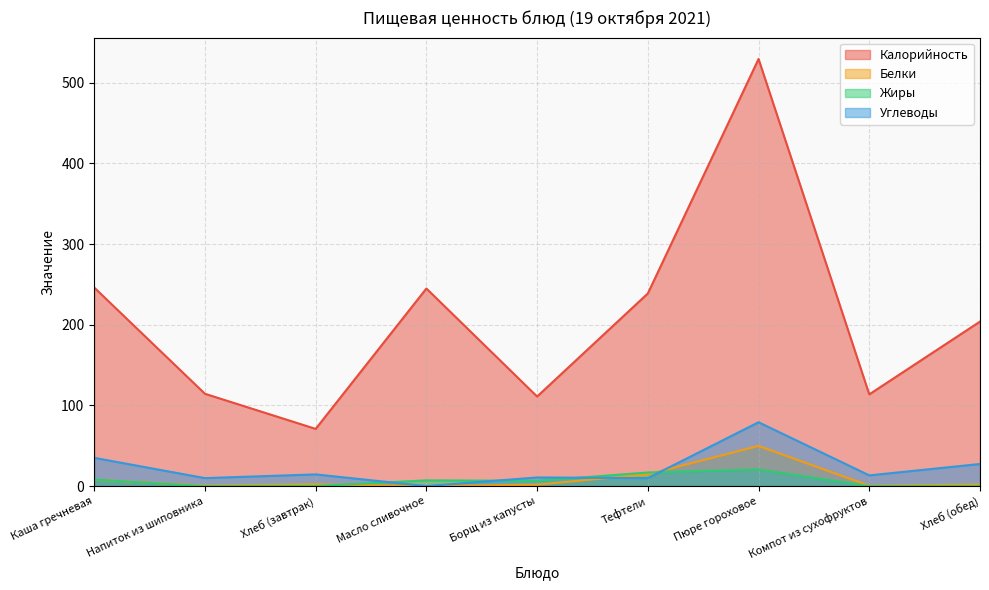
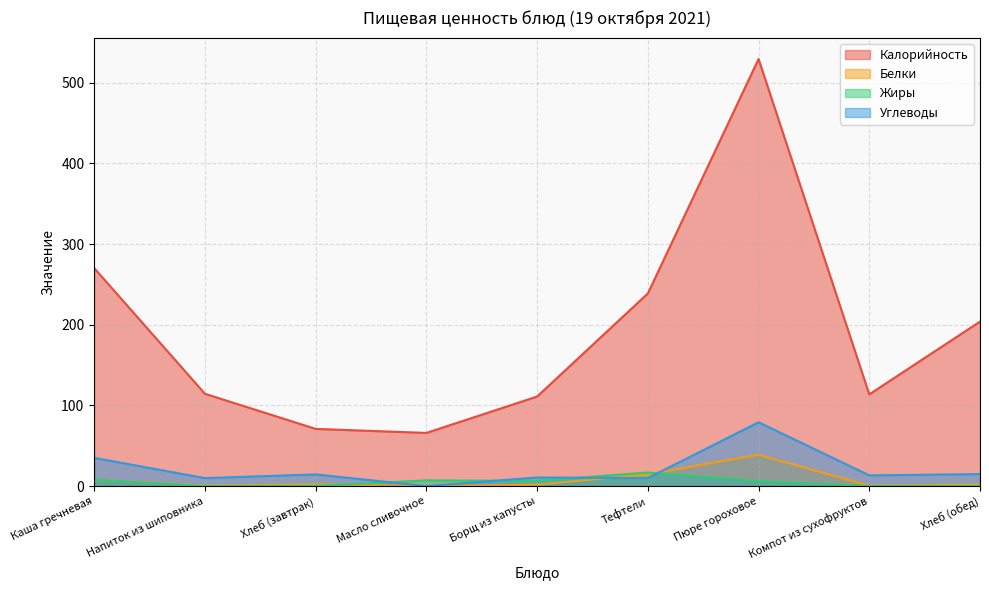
Калорийность, Каша гречневая: 250 -> 270
Калорийность, Масло сливочное: 250 -> 70
Белки, Пюре гороховое: 50 -> 40
Жиры, Пюре гороховое: 20 -> 10
Углеводы, Хлеб (обед): 30 -> 20
